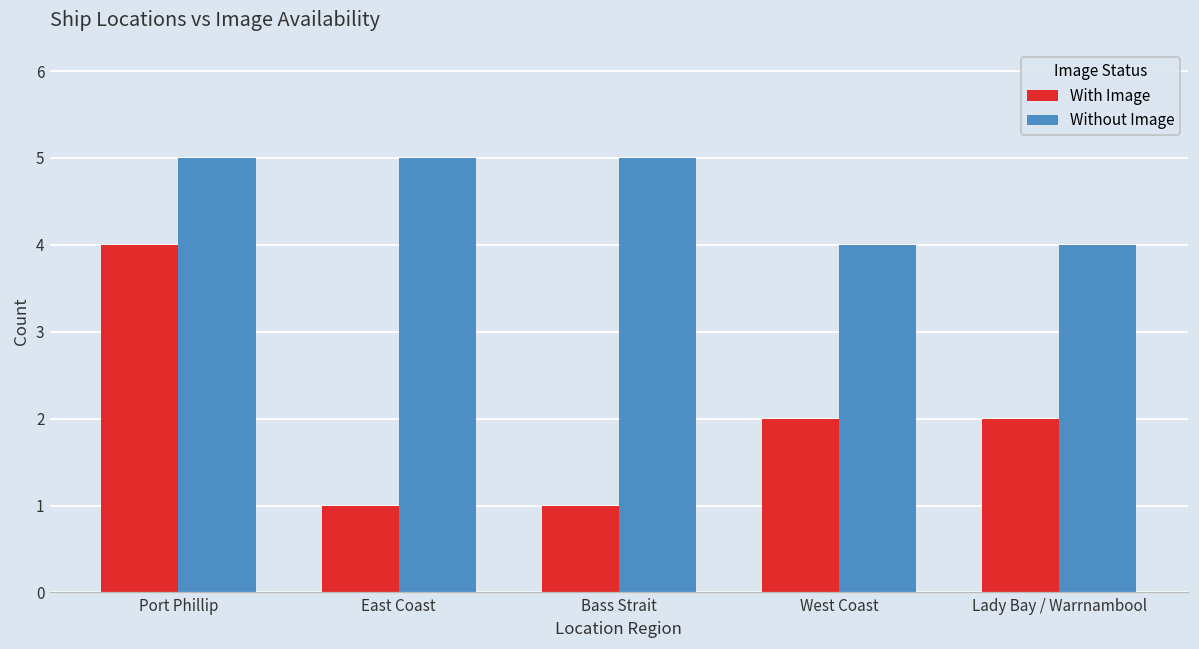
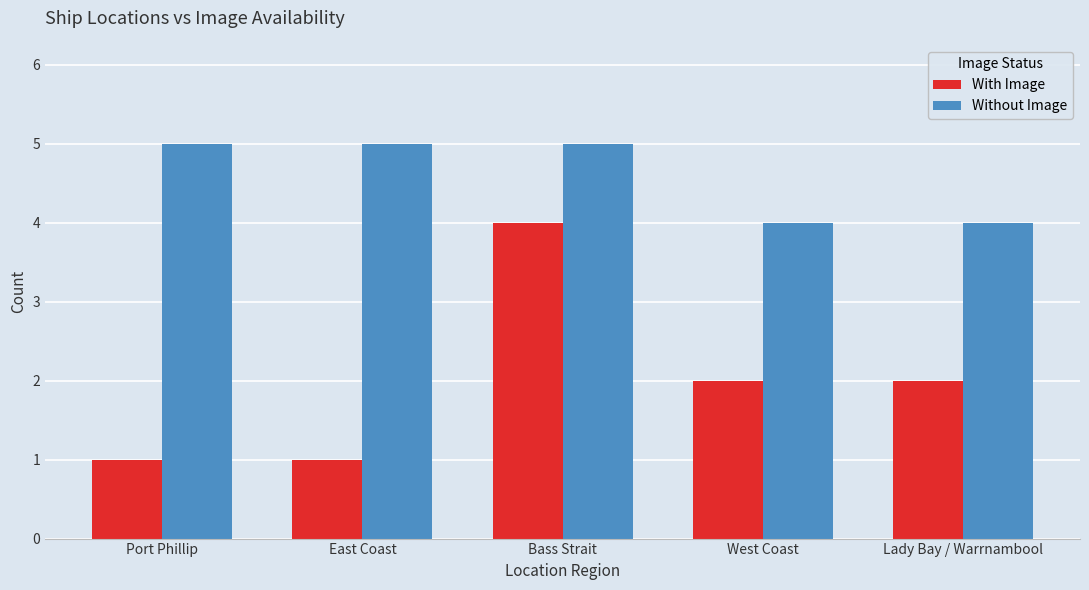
With Image, Port Phillip: 4 -> 1
With Image, Bass Strait: 1 -> 4
